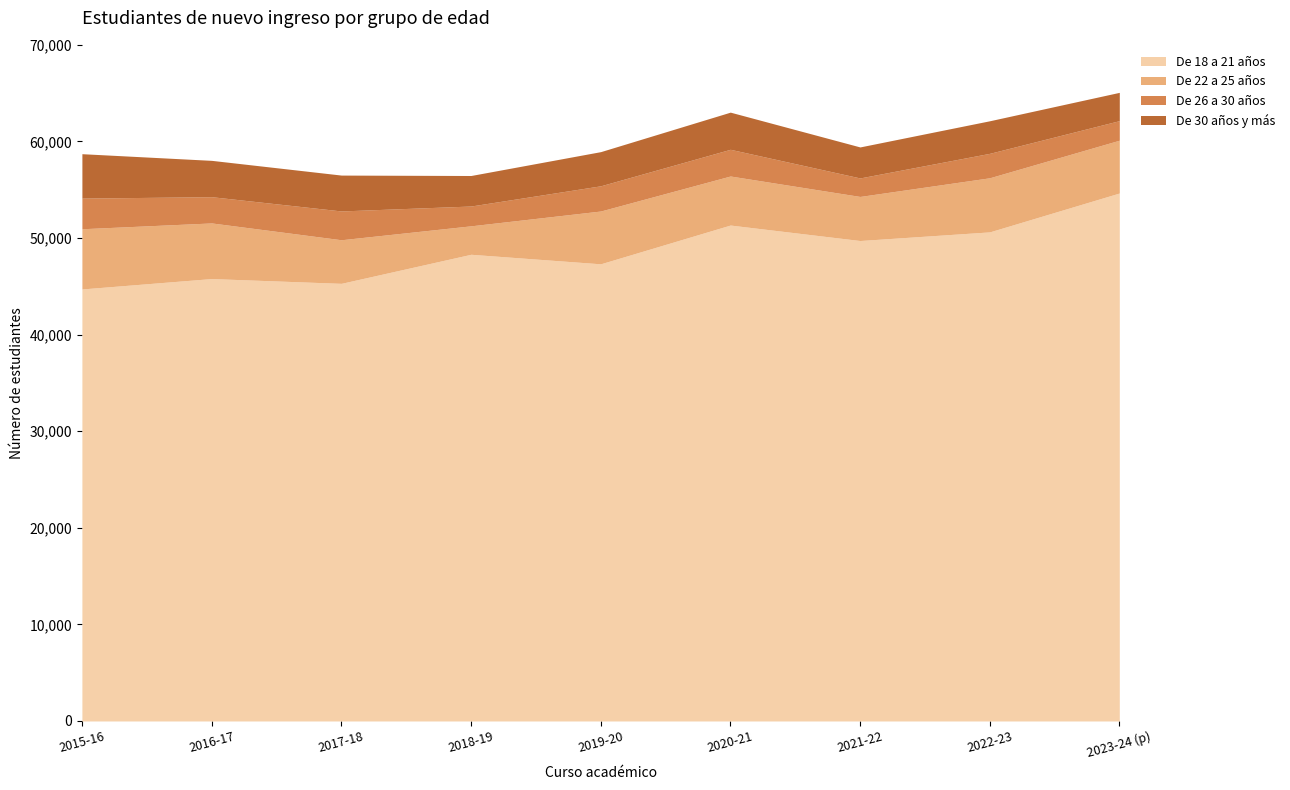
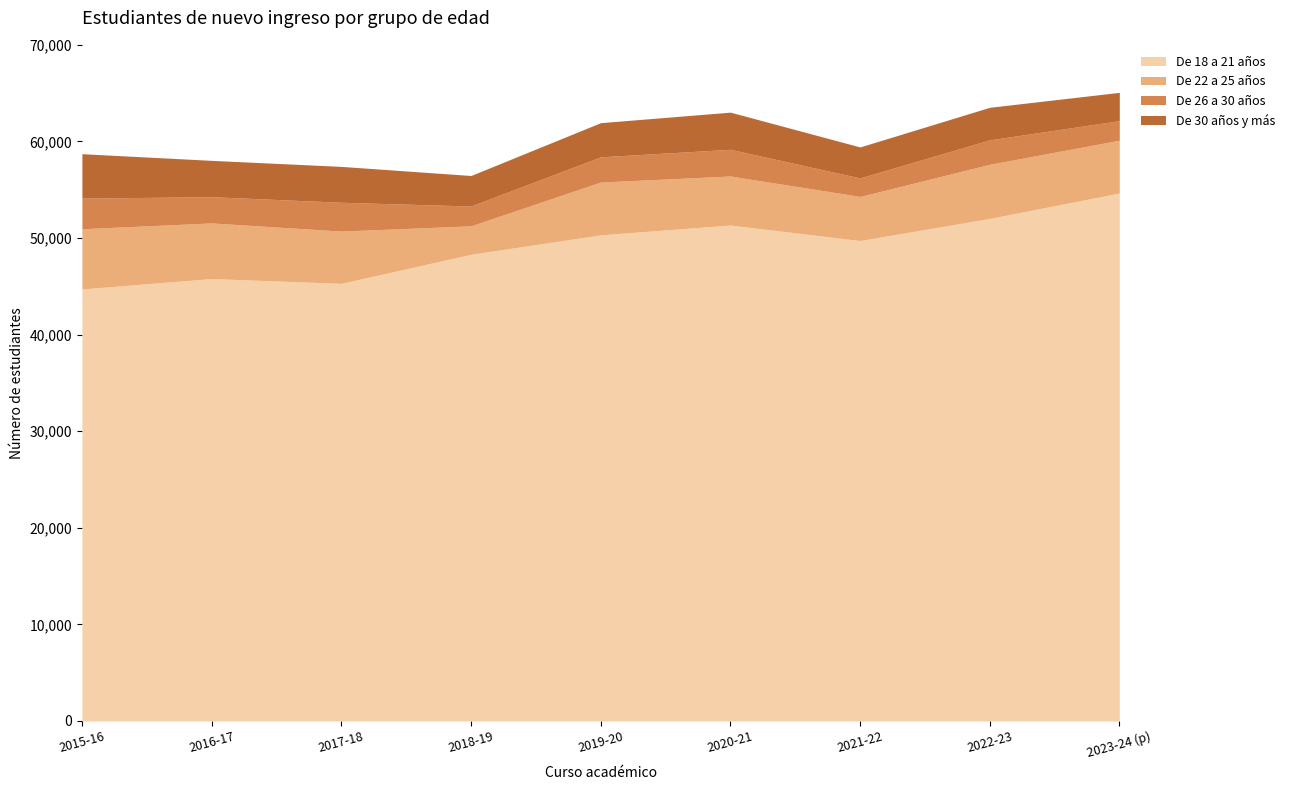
De 22 a 25 años, 2017-18: 4,500 -> 5,400
De 18 a 21 años, 2019-20: 47,000 -> 50,000
De 18 a 21 años, 2022-23: 51,000 -> 52,000
